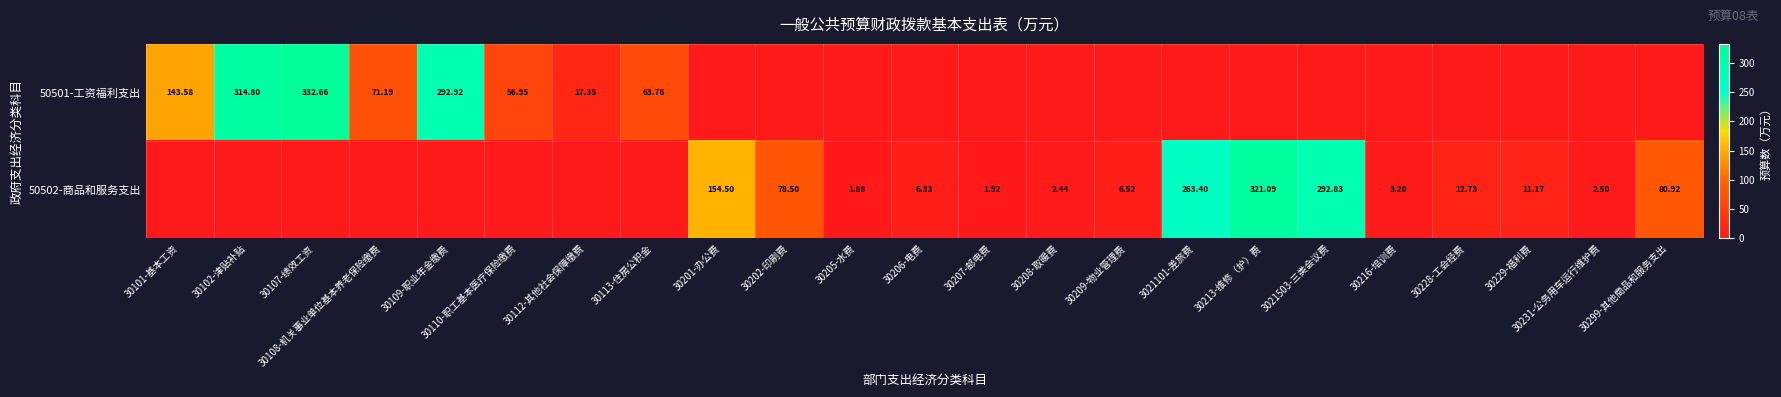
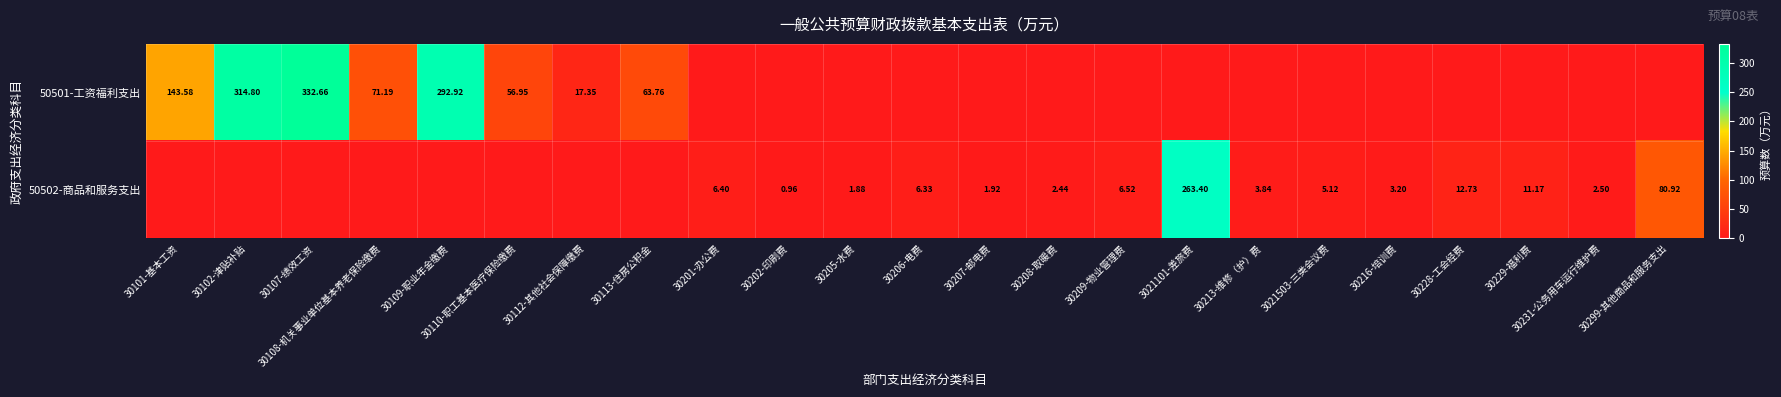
50502-商品和服务支出, 30201-办公费: 154.50 -> 6.40
50502-商品和服务支出, 30202-印刷费: 78.50 -> 0.96
50502-商品和服务支出, 30213-维修（护）费: 321.09 -> 3.84
50502-商品和服务支出, 3021503-三类会议费: 292.83 -> 5.12
